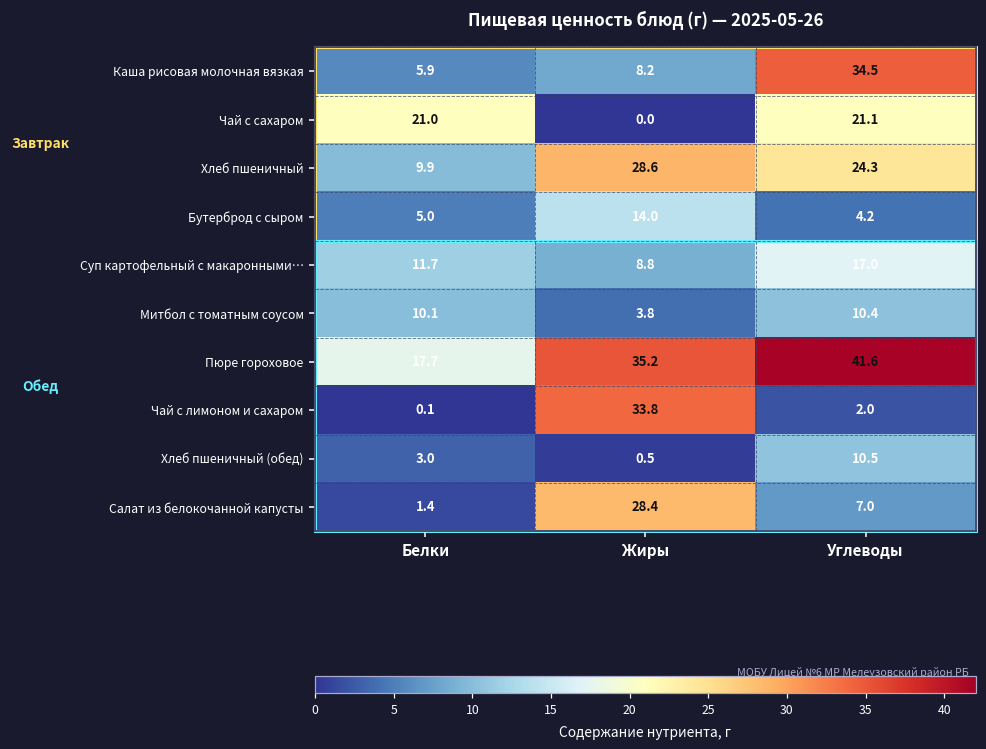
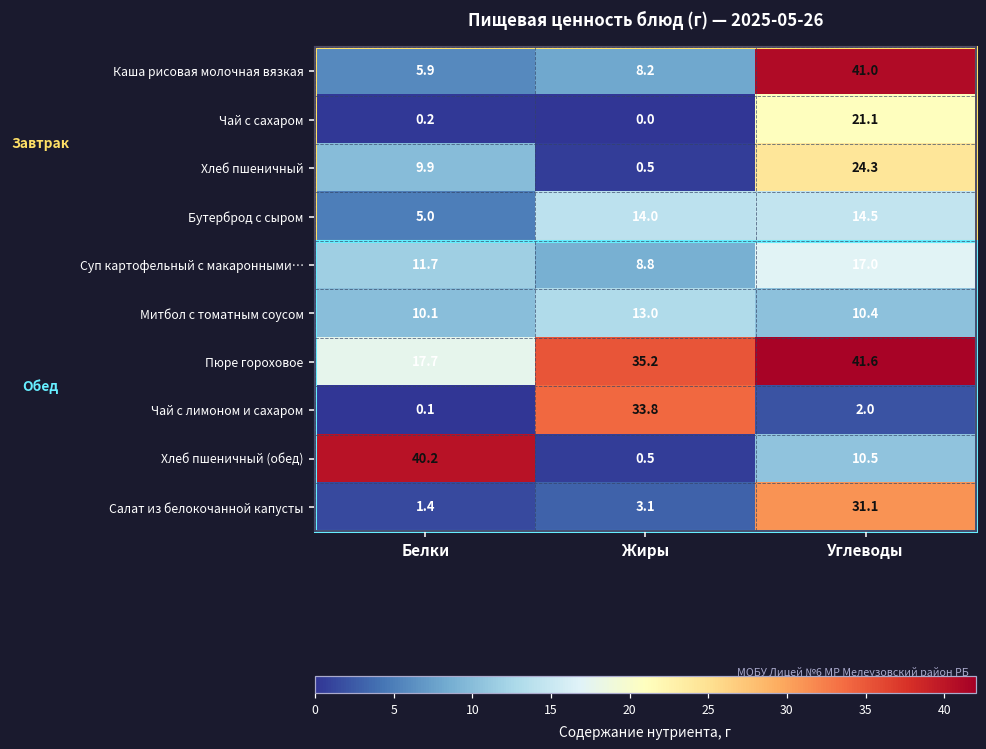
Каша рисовая молочная вязкая, Углеводы: 34.5 -> 41.0
Чай с сахаром, Белки: 21.0 -> 0.2
Хлеб пшеничный, Жиры: 28.6 -> 0.5
Бутерброд с сыром, Углеводы: 4.2 -> 14.5
Митбол с томатным соусом, Жиры: 3.8 -> 13.0
Хлеб пшеничный (обед), Белки: 3.0 -> 40.2
Салат из белокочанной капусты, Жиры: 28.4 -> 3.1
Салат из белокочанной капусты, Углеводы: 7.0 -> 31.1
